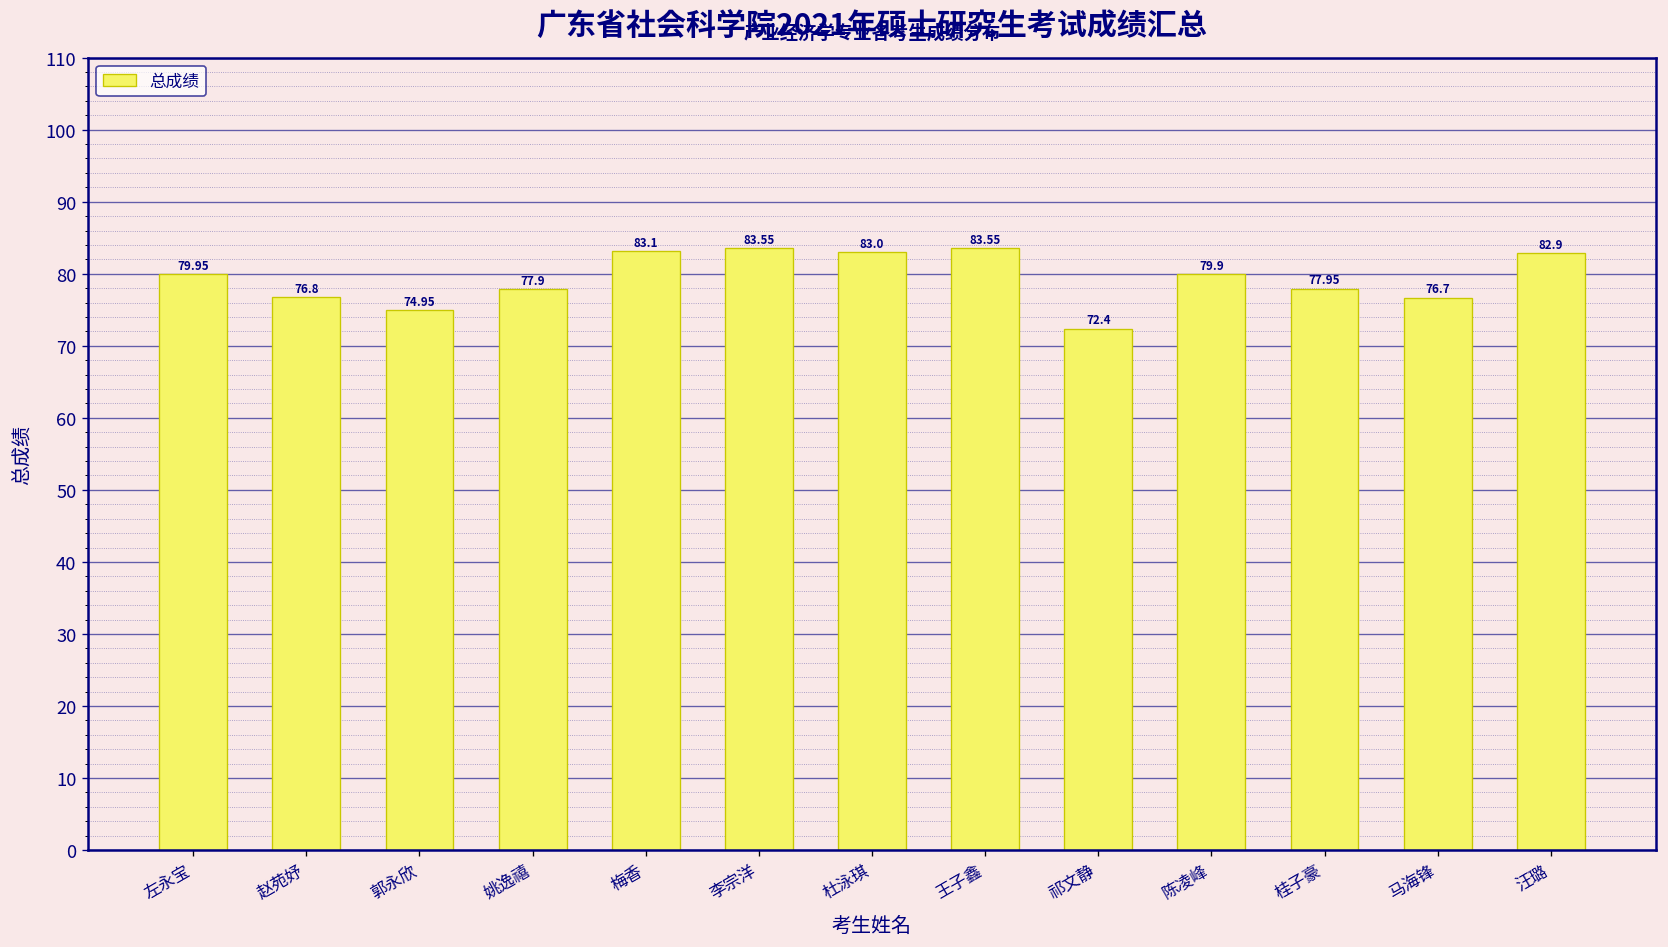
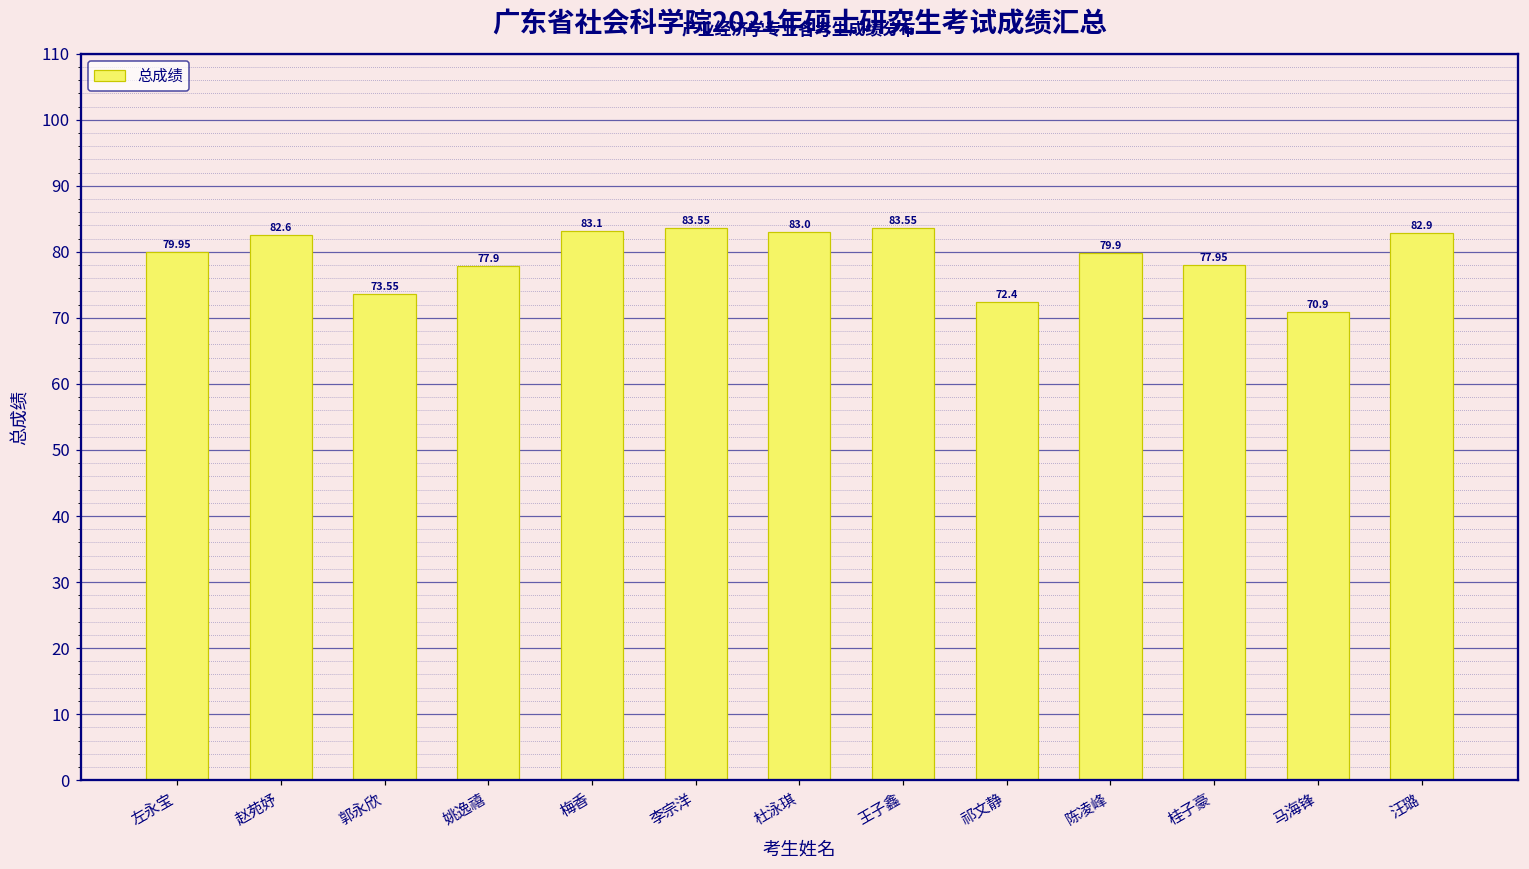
赵苑妤: 76.8 -> 82.6
郭永欣: 74.95 -> 73.55
马海锋: 76.7 -> 70.9
